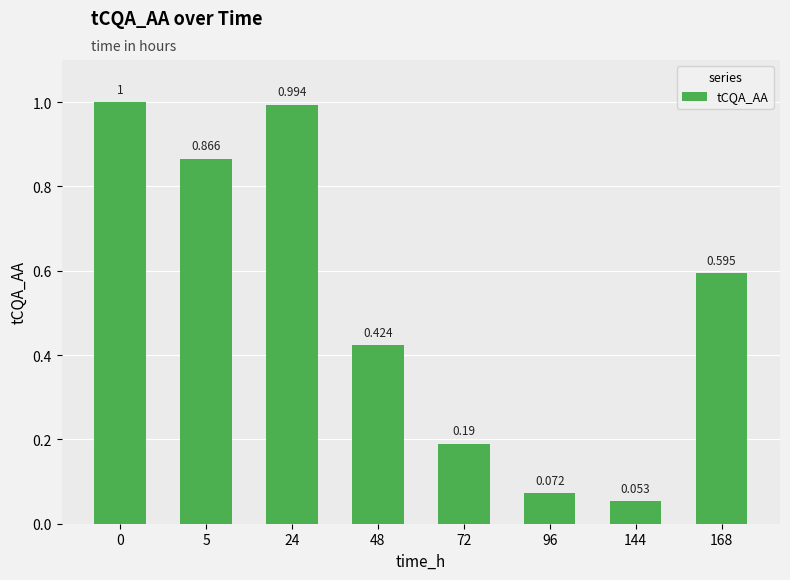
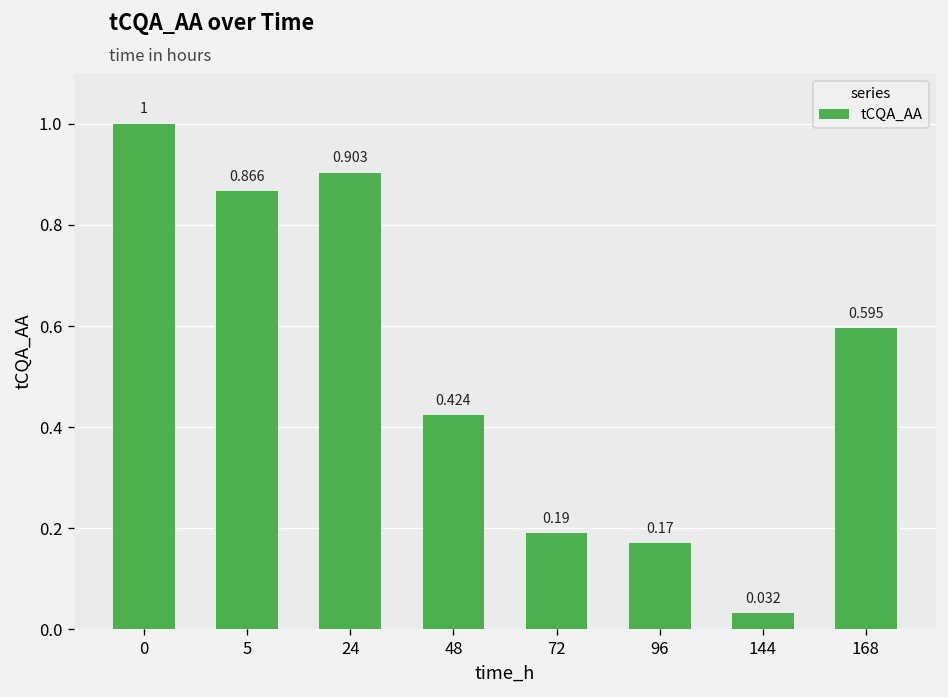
24: 0.994 -> 0.903
96: 0.072 -> 0.17
144: 0.053 -> 0.032
